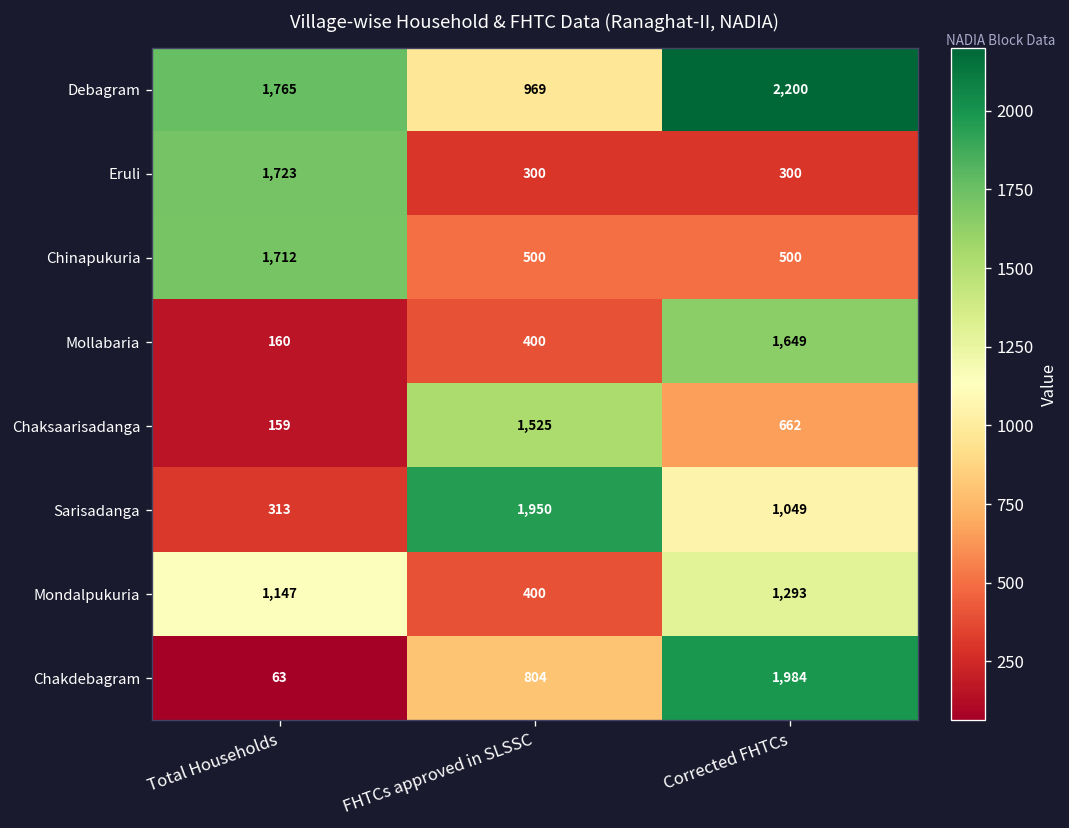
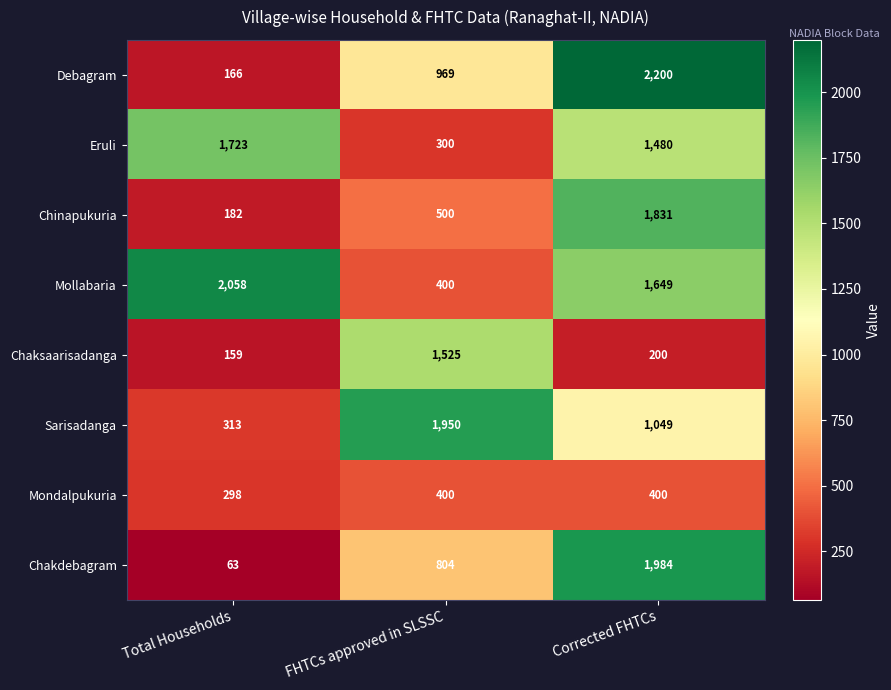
Debagram, Total Households: 1,765 -> 166
Eruli, Corrected FHTCs: 300 -> 1,480
Chinapukuria, Total Households: 1,712 -> 182
Chinapukuria, Corrected FHTCs: 500 -> 1,831
Mollabaria, Total Households: 160 -> 2,058
Chaksaarisadanga, Corrected FHTCs: 662 -> 200
Mondalpukuria, Total Households: 1,147 -> 298
Mondalpukuria, Corrected FHTCs: 1,293 -> 400
